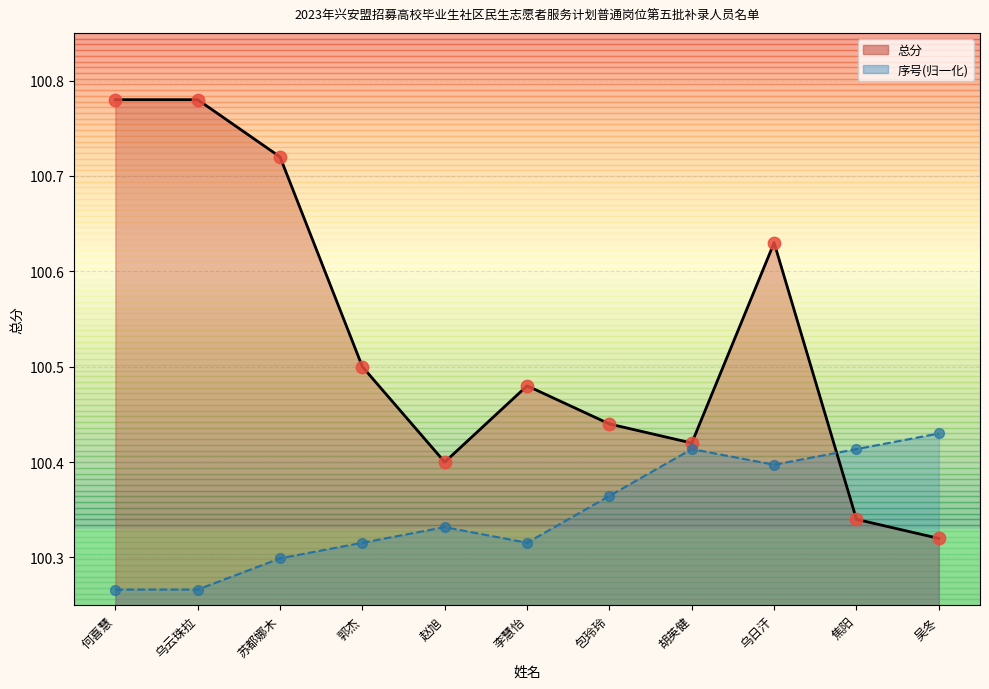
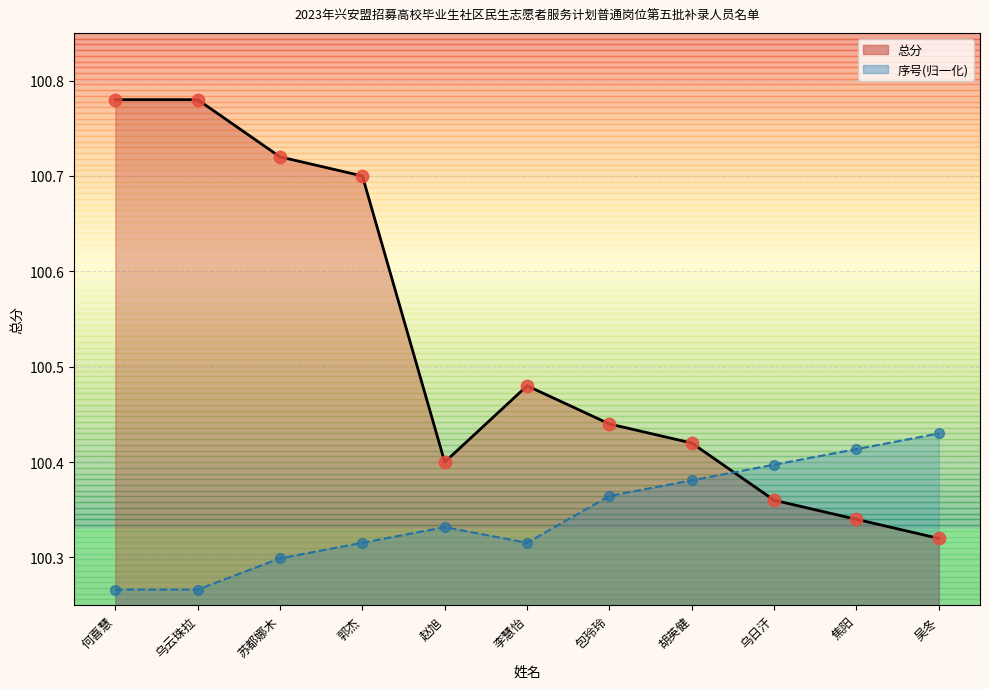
总分, 郭杰: 100.5 -> 100.7
序号(归一化), 胡英健: 100.41 -> 100.38
总分, 乌日汗: 100.63 -> 100.36
